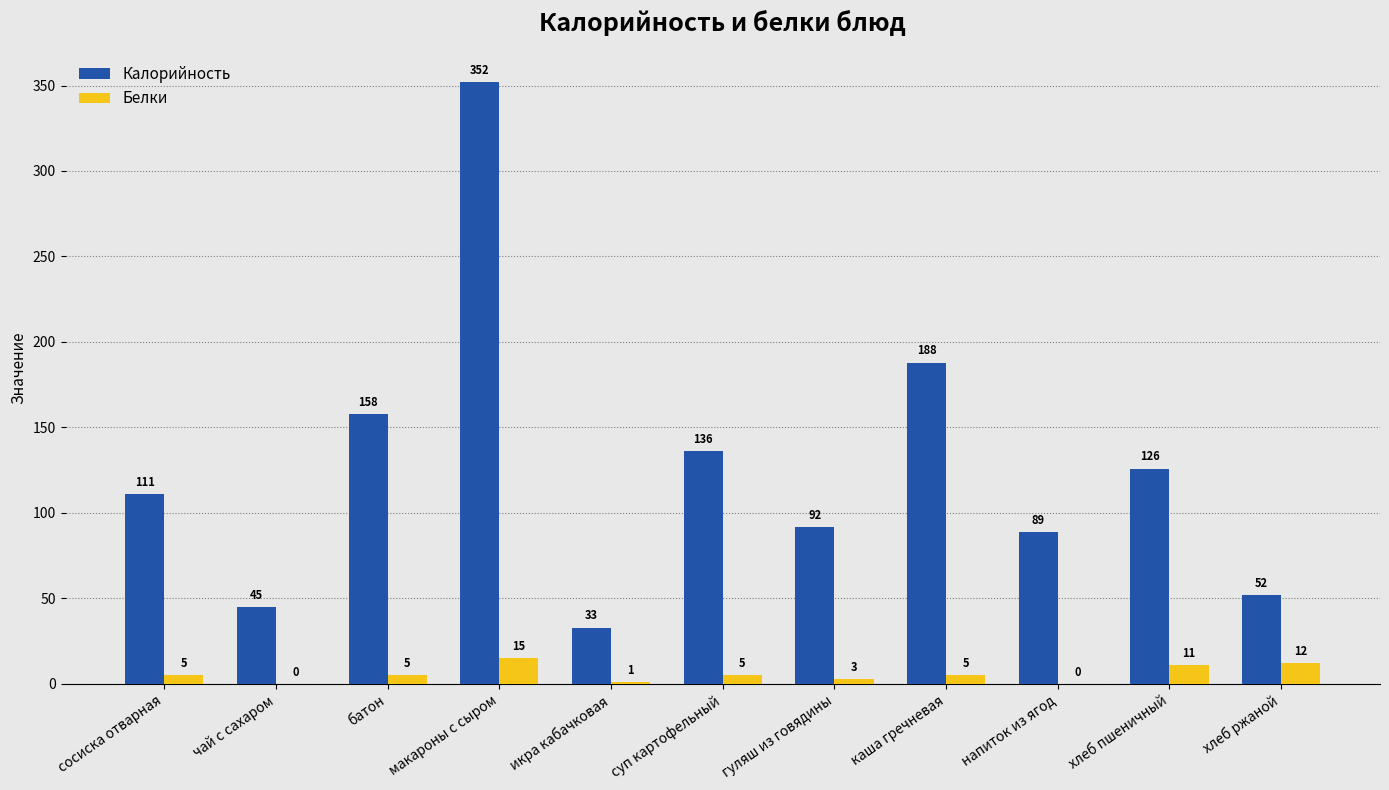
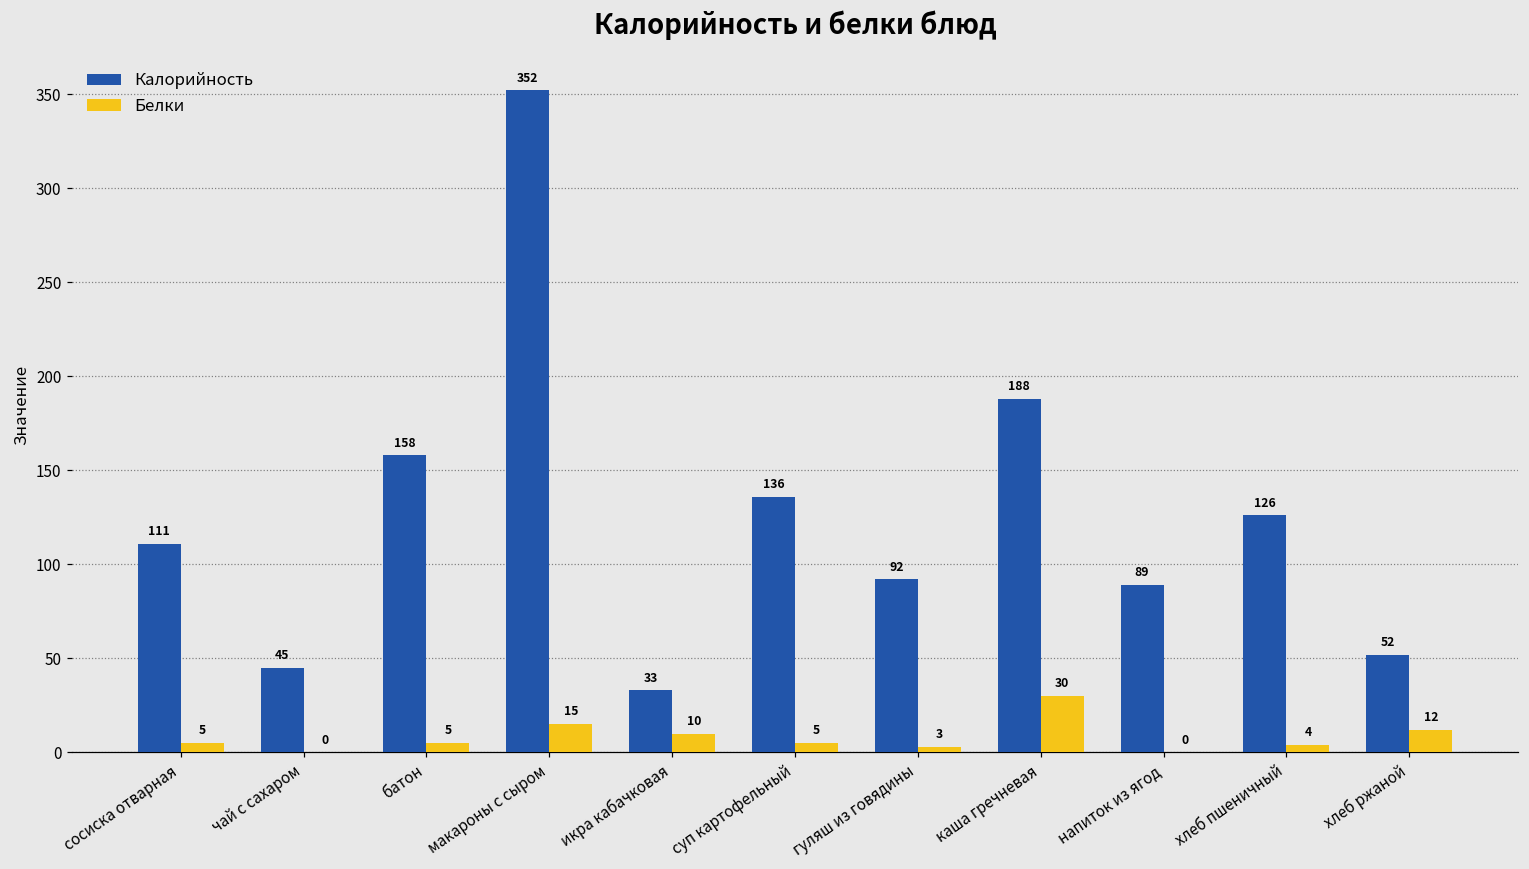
Белки, икра кабачковая: 1 -> 10
Белки, каша гречневая: 5 -> 30
Белки, хлеб пшеничный: 11 -> 4
